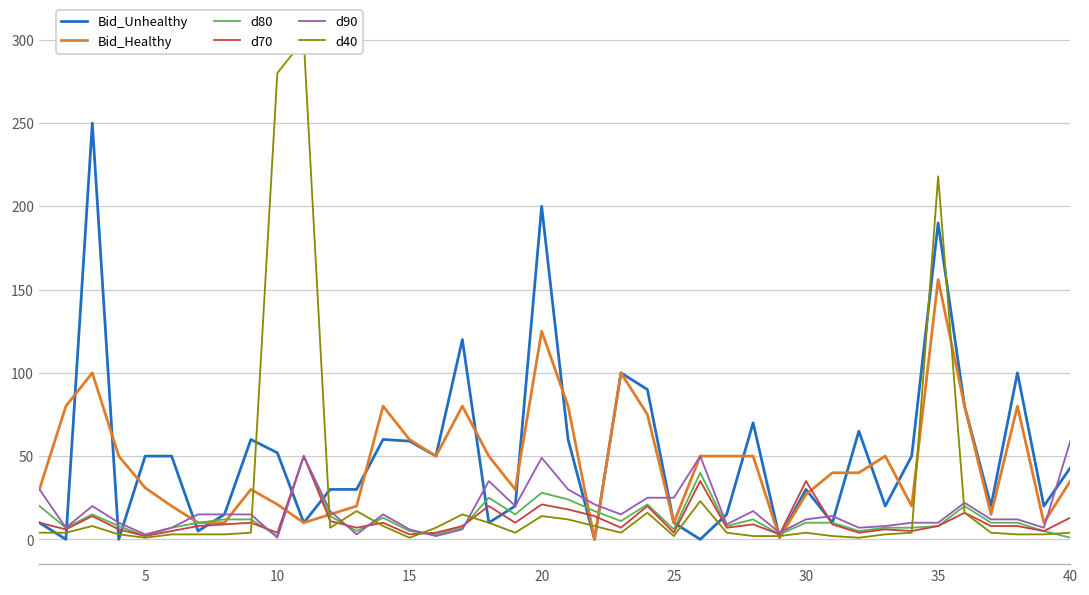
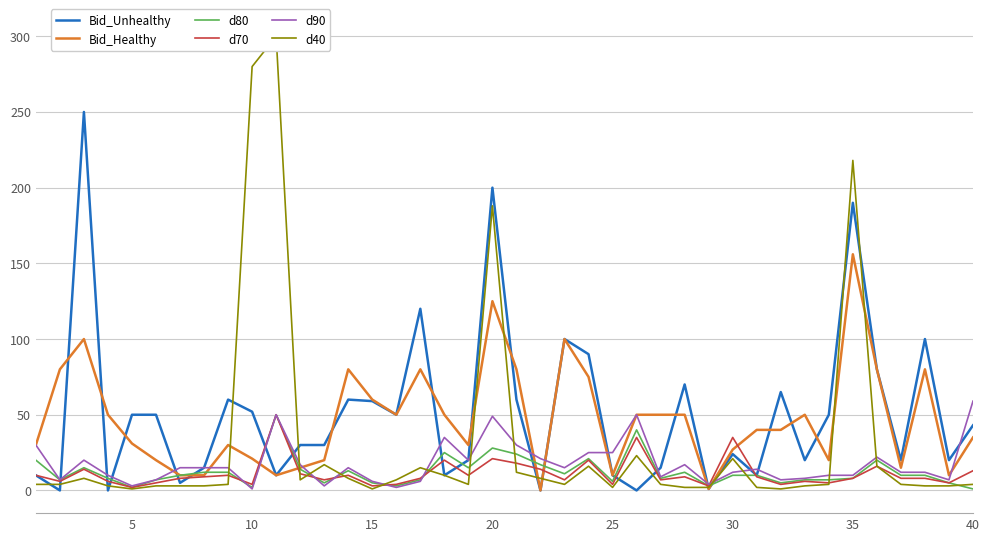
d40, 20: 14 -> 188
Bid_Unhealthy, 30: 30 -> 24
d40, 30: 4 -> 21
